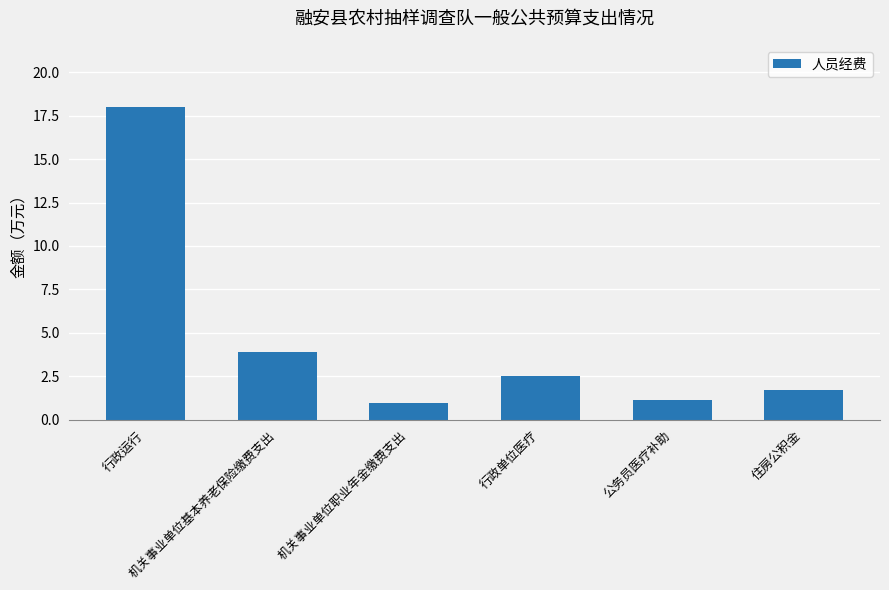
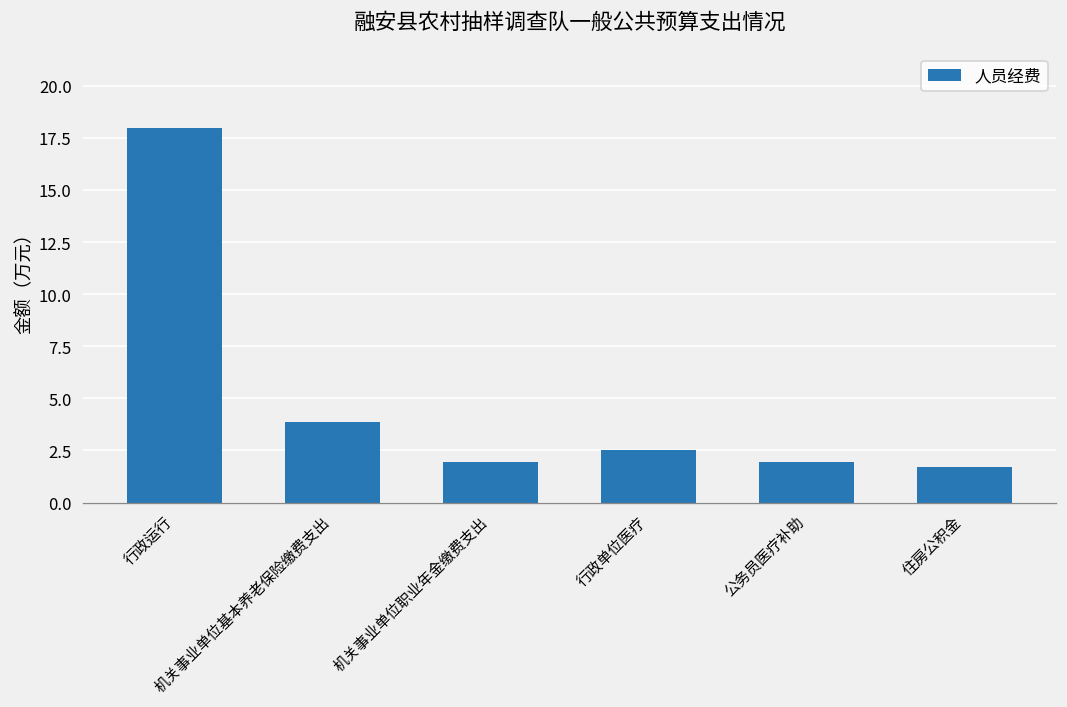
机关事业单位职业年金缴费支出: 0.9 -> 1.9
公务员医疗补助: 1.1 -> 1.9
